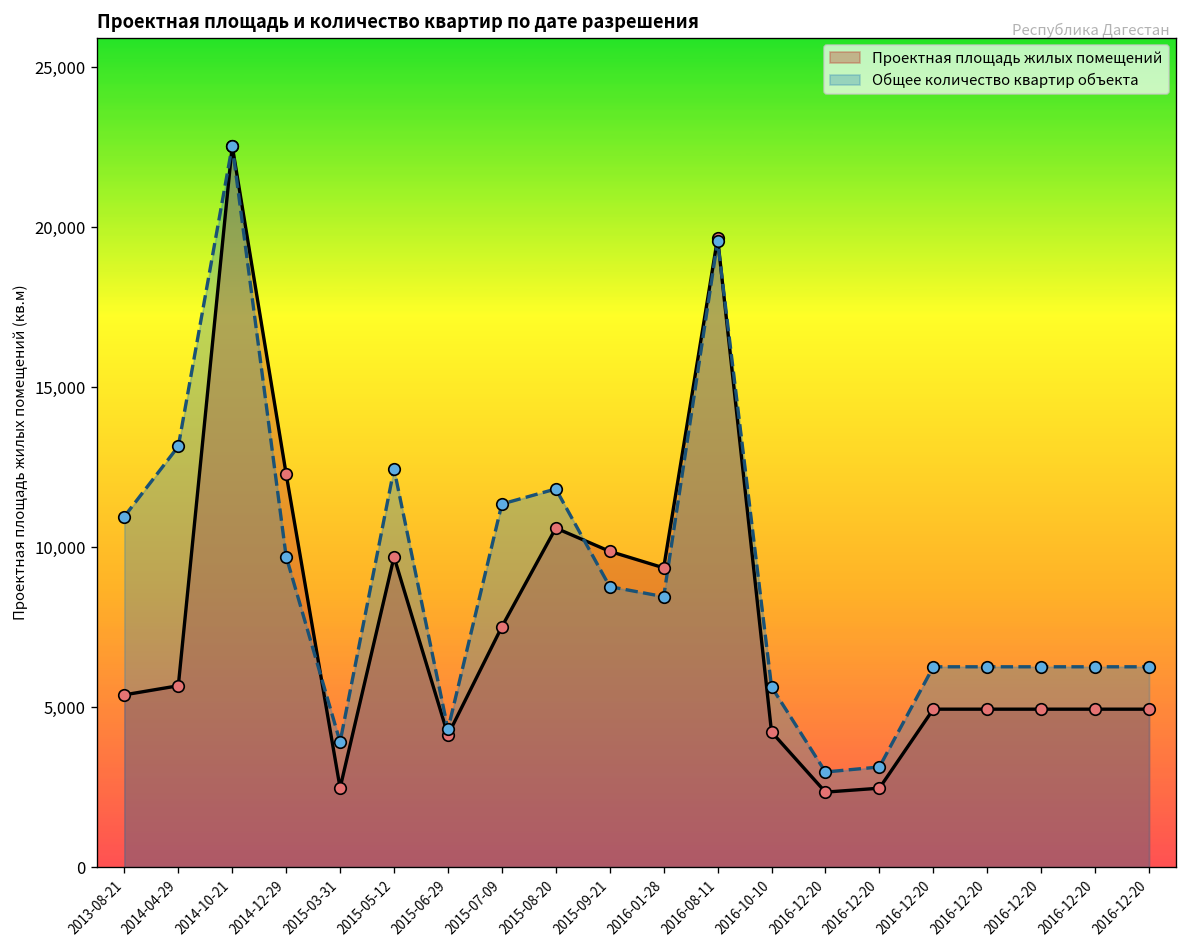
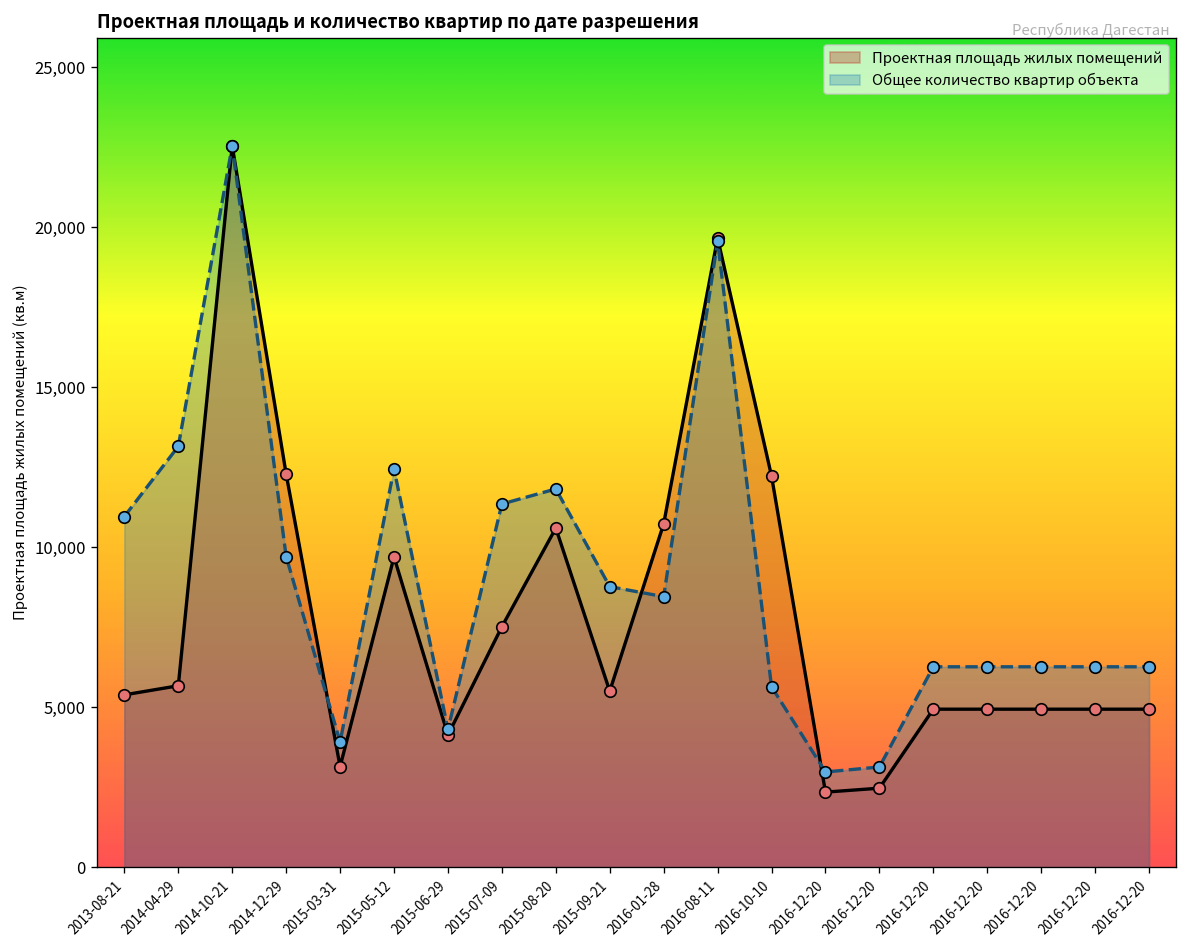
Проектная площадь жилых помещений, 2015-03-31: 2,500 -> 3,100
Проектная площадь жилых помещений, 2015-09-21: 9,900 -> 5,500
Проектная площадь жилых помещений, 2016-01-28: 9,400 -> 10,700
Проектная площадь жилых помещений, 2016-10-10: 4,200 -> 12,200
